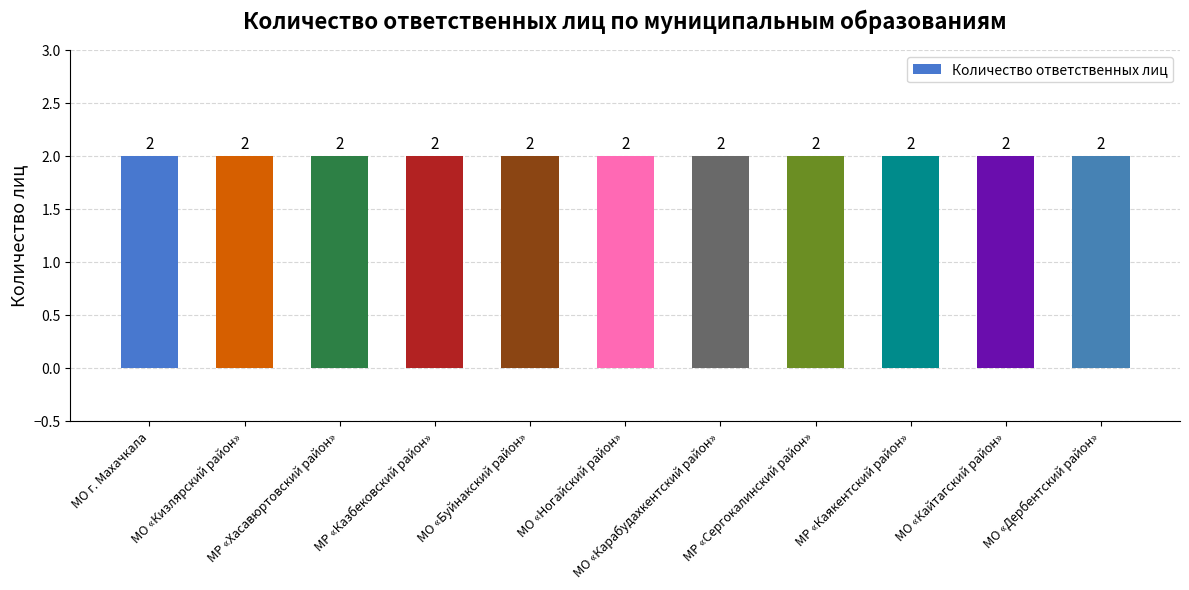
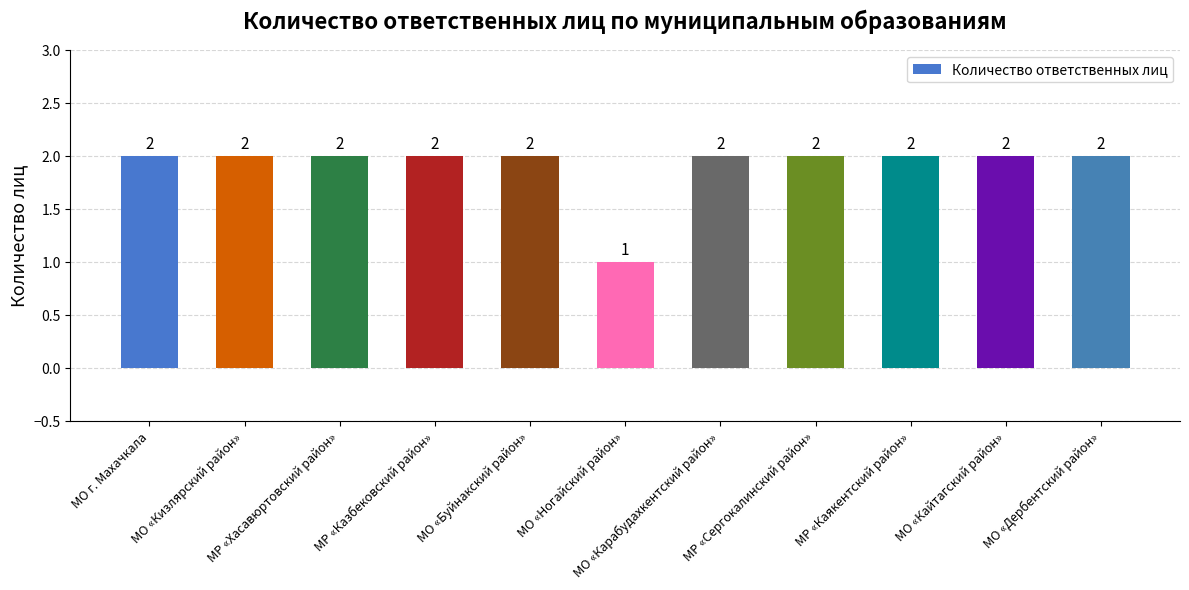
МО «Ногайский район»: 2 -> 1
